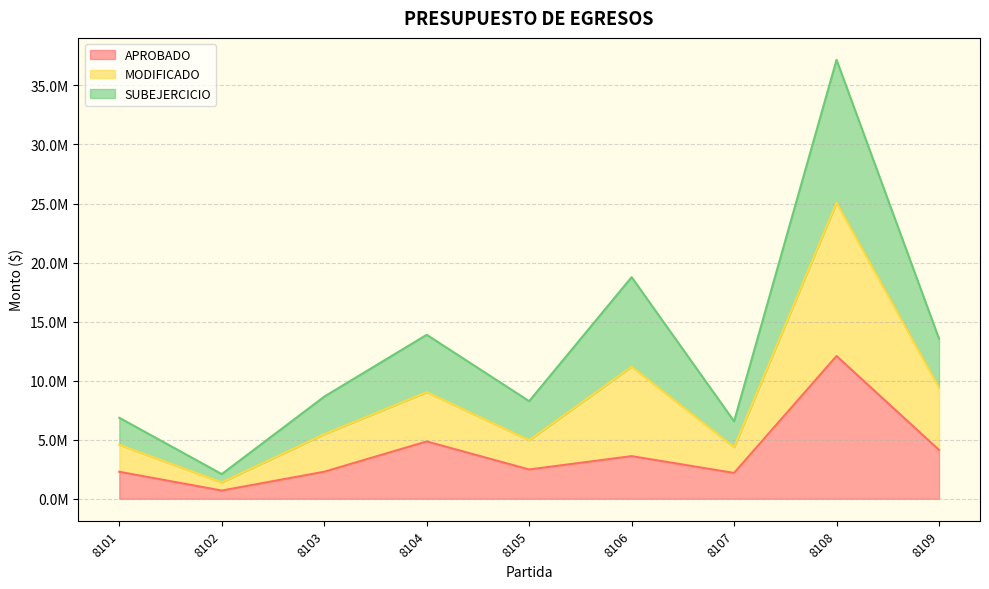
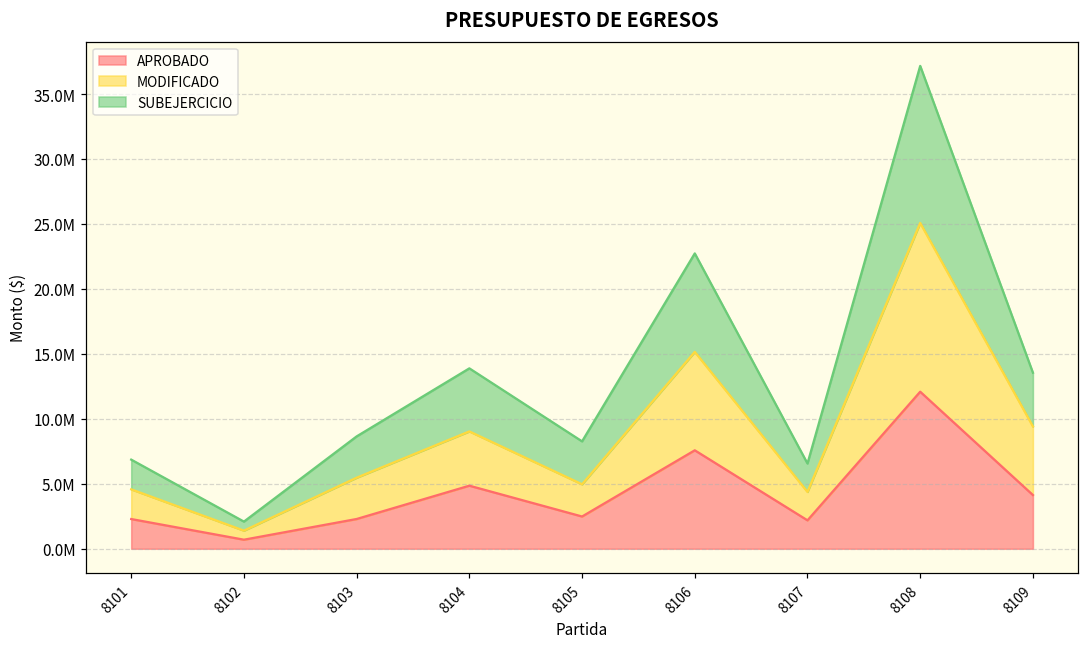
APROBADO, 8106: 3600000 -> 7600000
